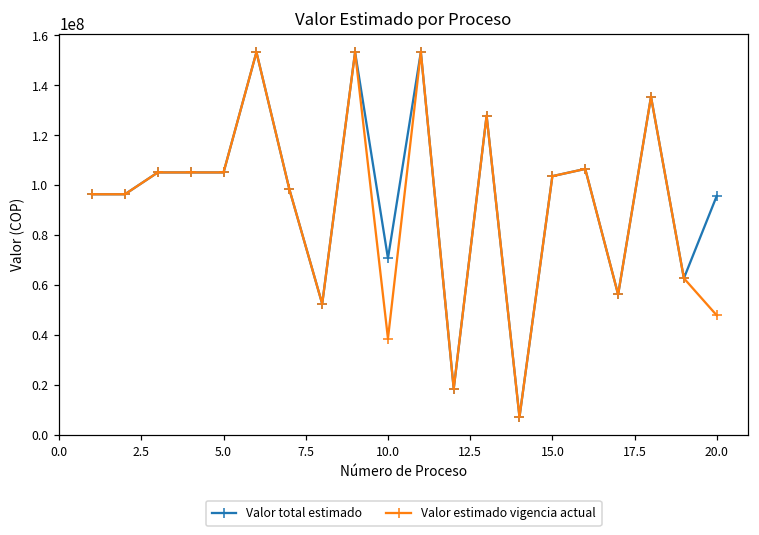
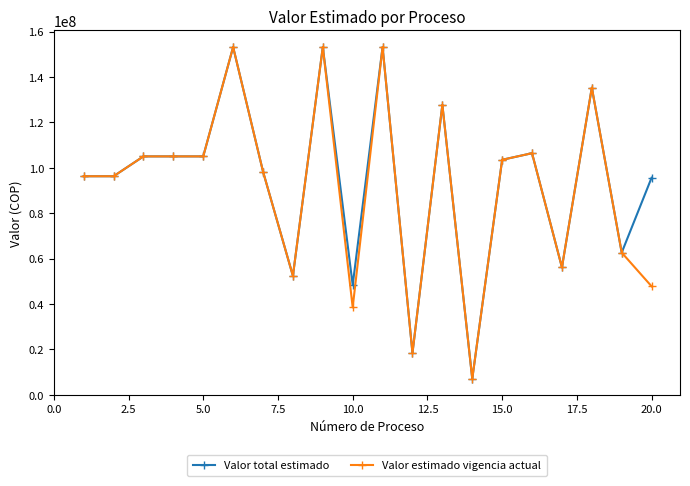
Valor total estimado, 10.0: 71000000 -> 48000000
